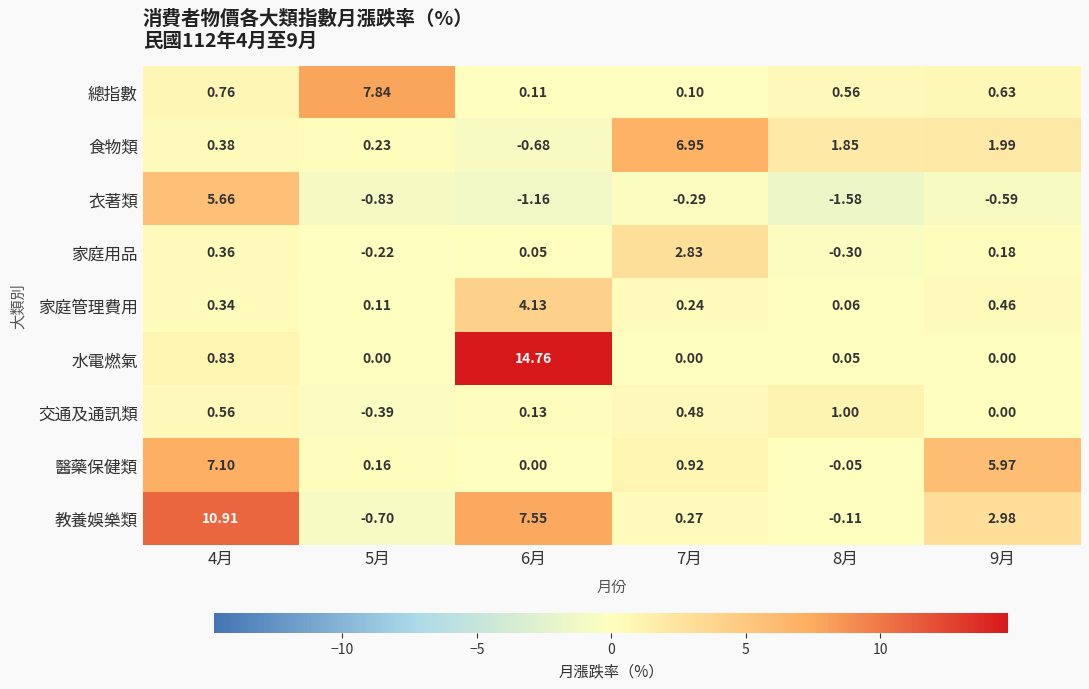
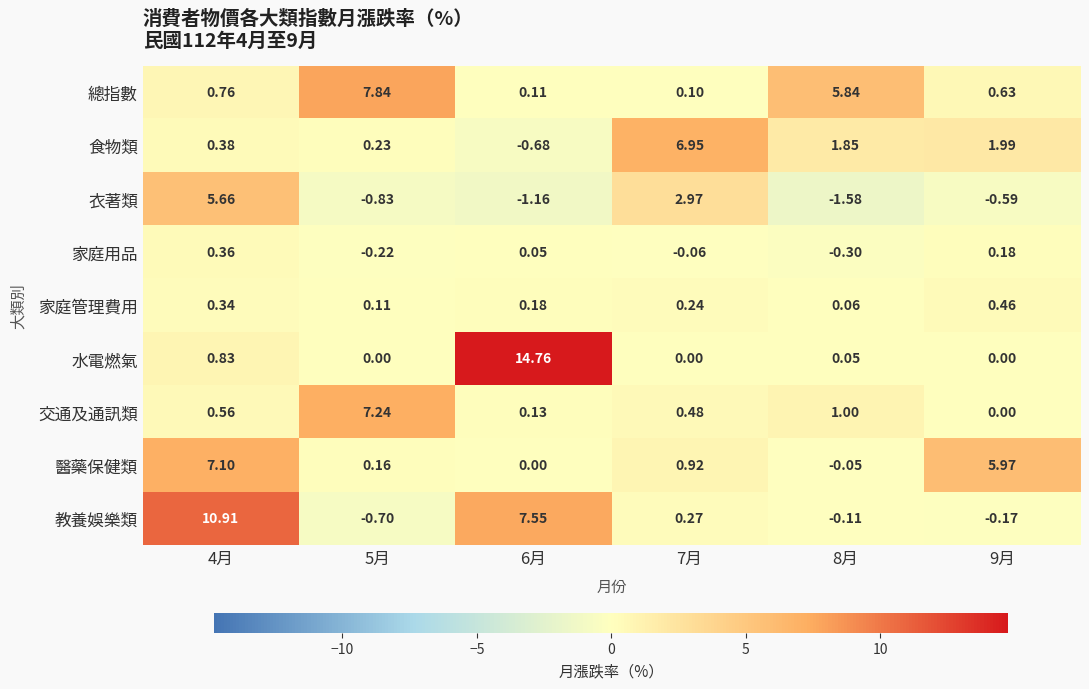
總指數, 8月: 0.56 -> 5.84
衣著類, 7月: -0.29 -> 2.97
家庭用品, 7月: 2.83 -> -0.06
家庭管理費用, 6月: 4.13 -> 0.18
交通及通訊類, 5月: -0.39 -> 7.24
教養娛樂類, 9月: 2.98 -> -0.17
